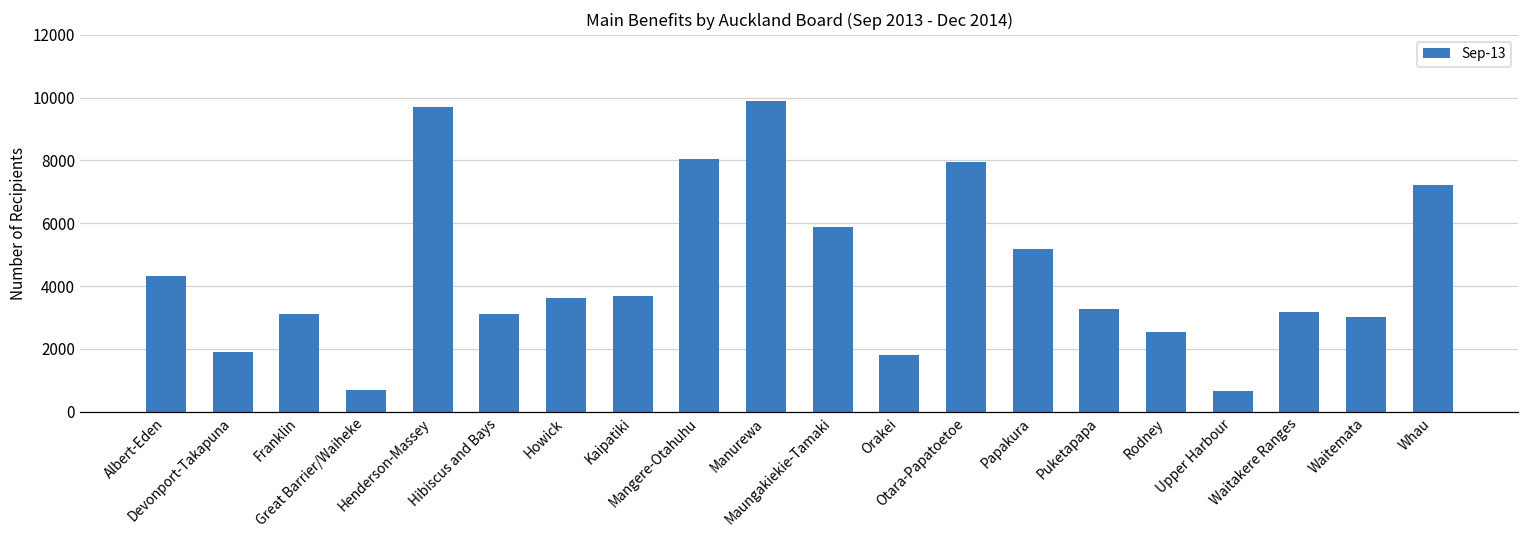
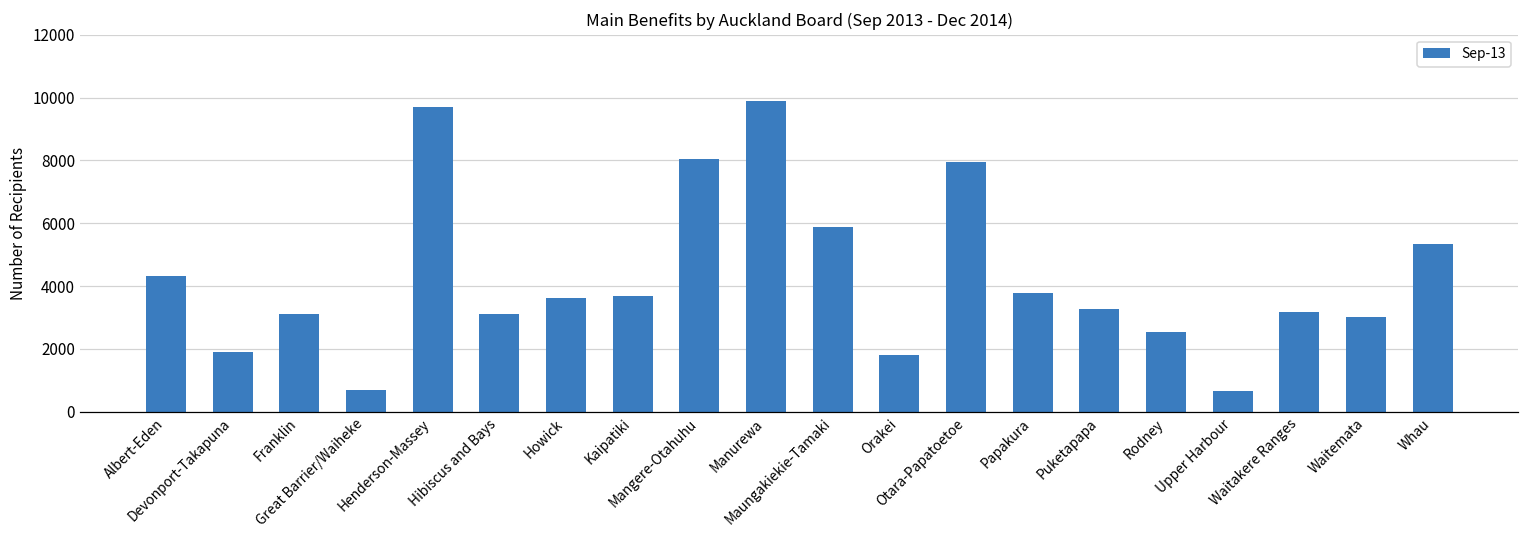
Papakura: 5200 -> 3800
Whau: 7200 -> 5300
